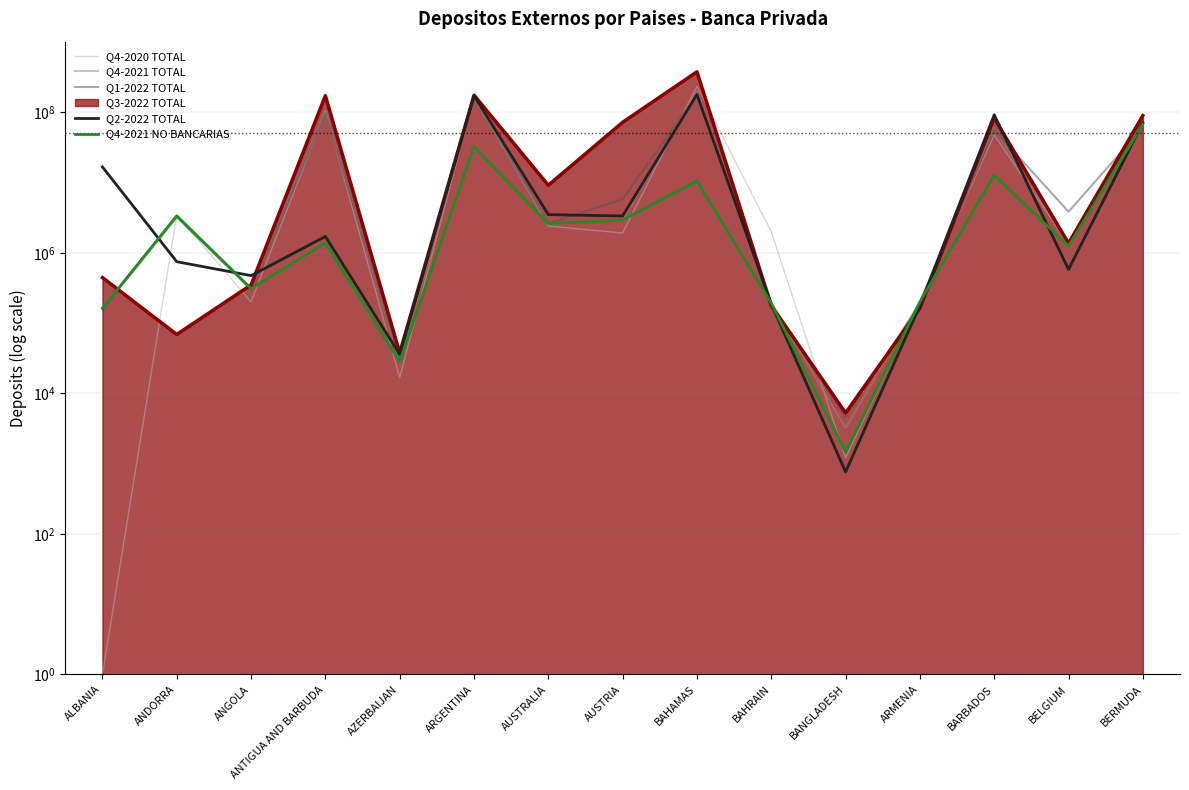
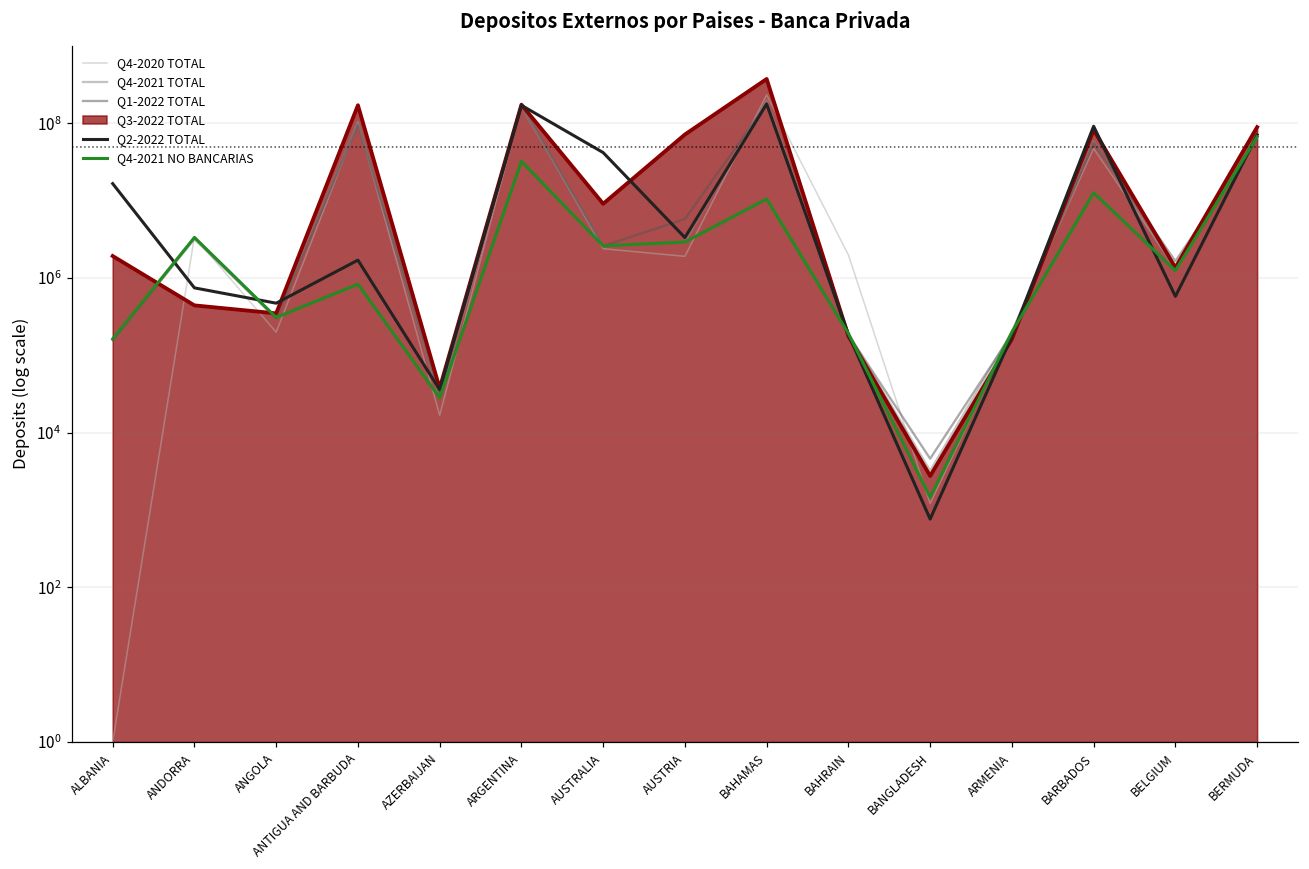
Q3-2022 TOTAL, ALBANIA: 400000 -> 1900000
Q3-2022 TOTAL, ANDORRA: 70000 -> 400000
Q4-2021 NO BANCARIAS, ANTIGUA AND BARBUDA: 1400000 -> 800000
Q2-2022 TOTAL, AUSTRALIA: 3000000 -> 40000000
Q3-2022 TOTAL, BANGLADESH: 5000 -> 2800
Q1-2022 TOTAL, BELGIUM: 4000000 -> 1700000
